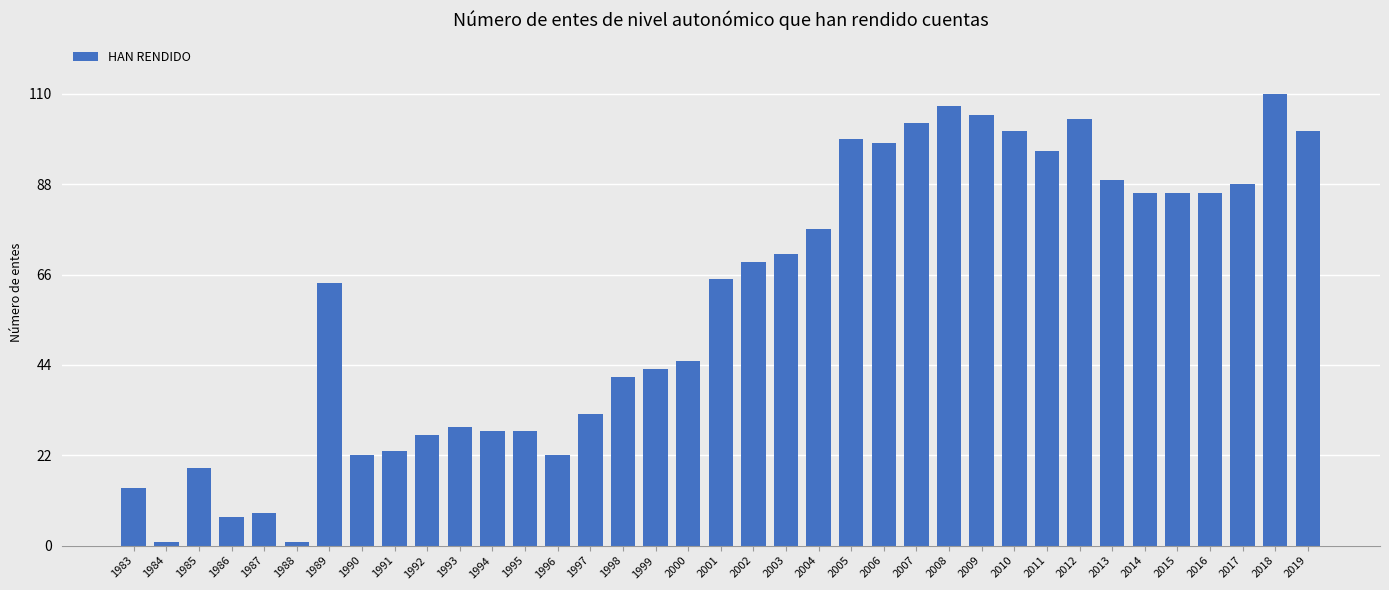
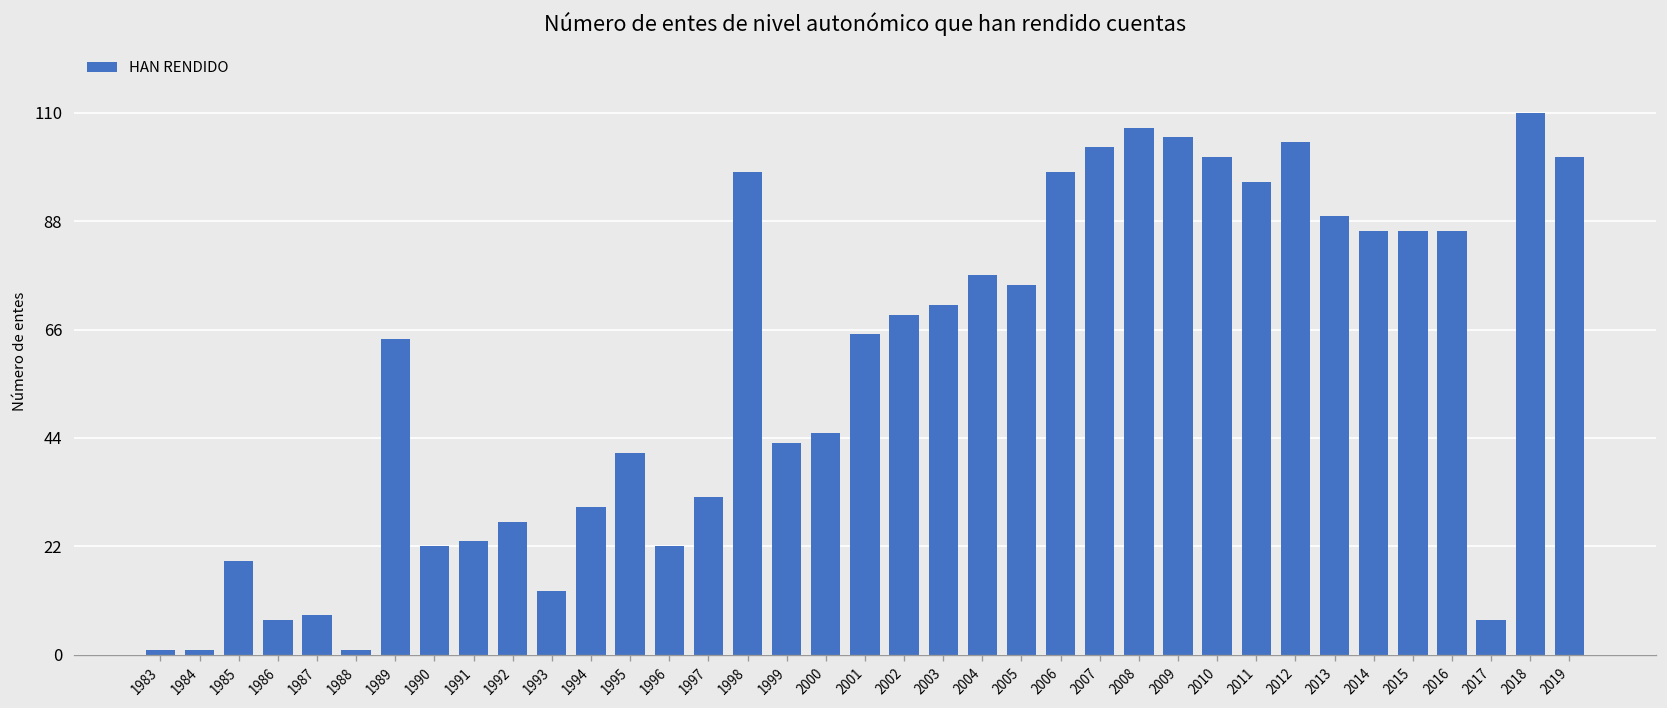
1983: 14 -> 1
1993: 29 -> 13
1994: 28 -> 30
1995: 28 -> 41
1998: 41 -> 98
2005: 99 -> 75
2017: 88 -> 7
